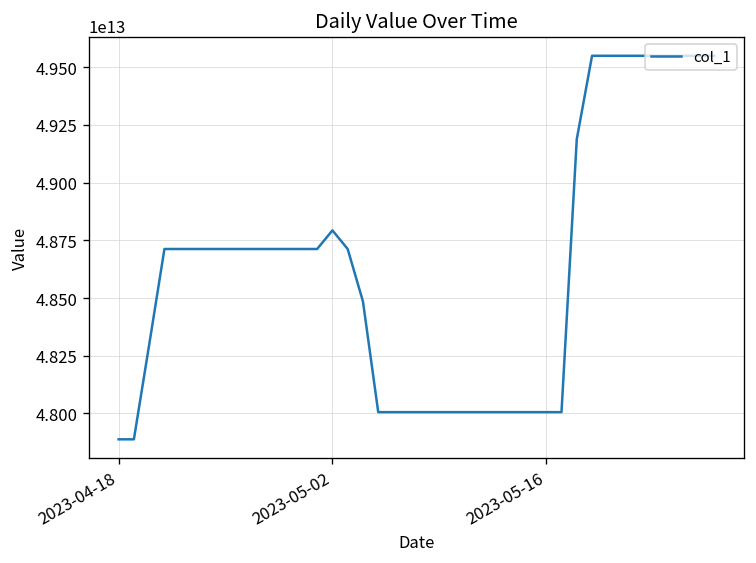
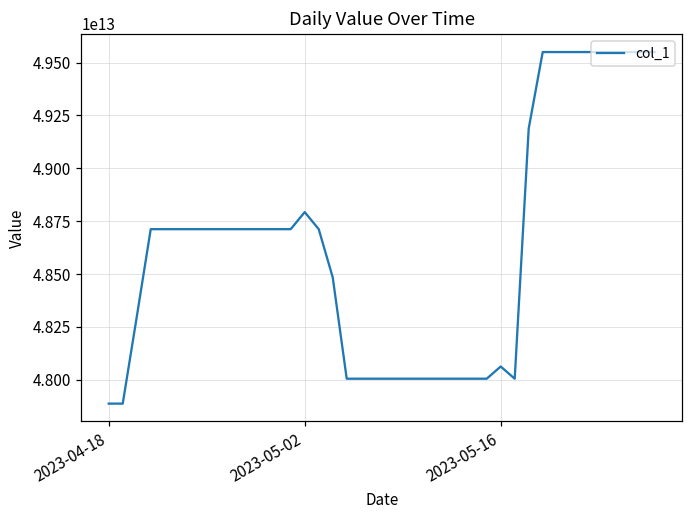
2023-05-16: 48010000000000 -> 48060000000000
